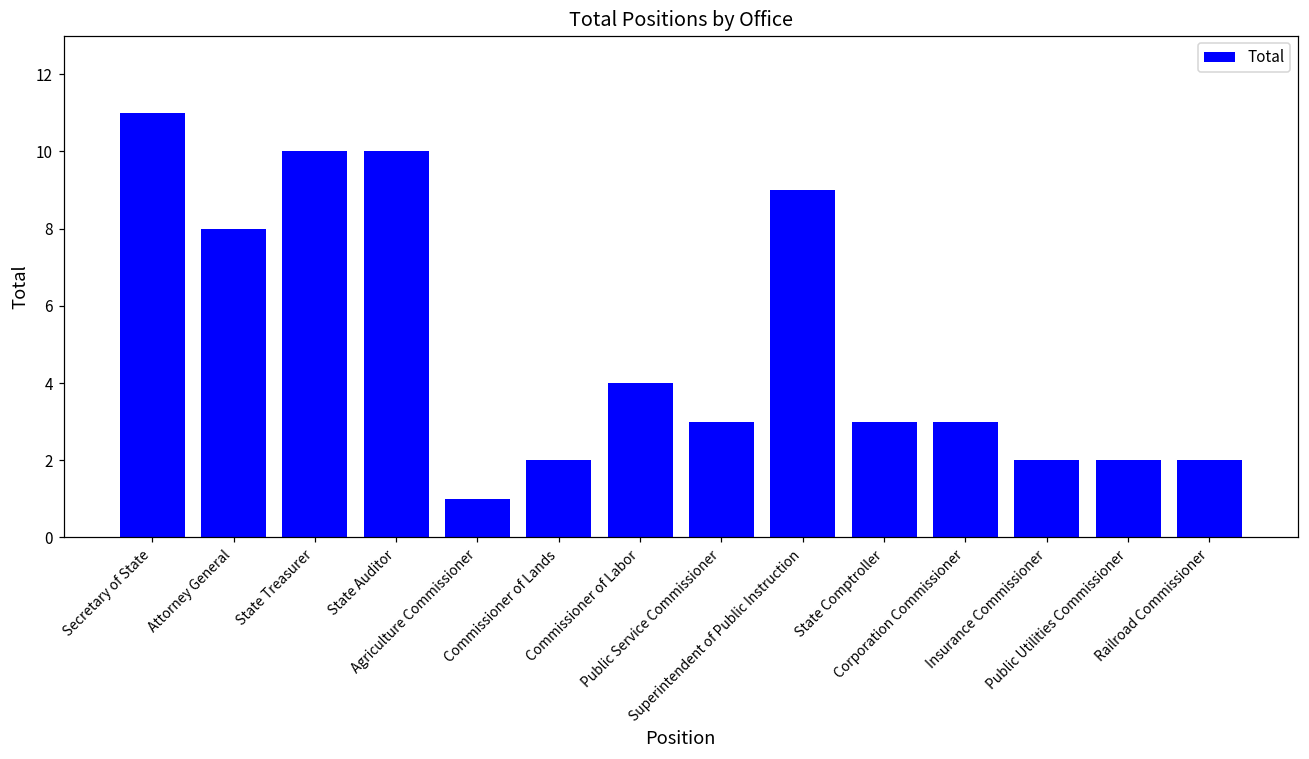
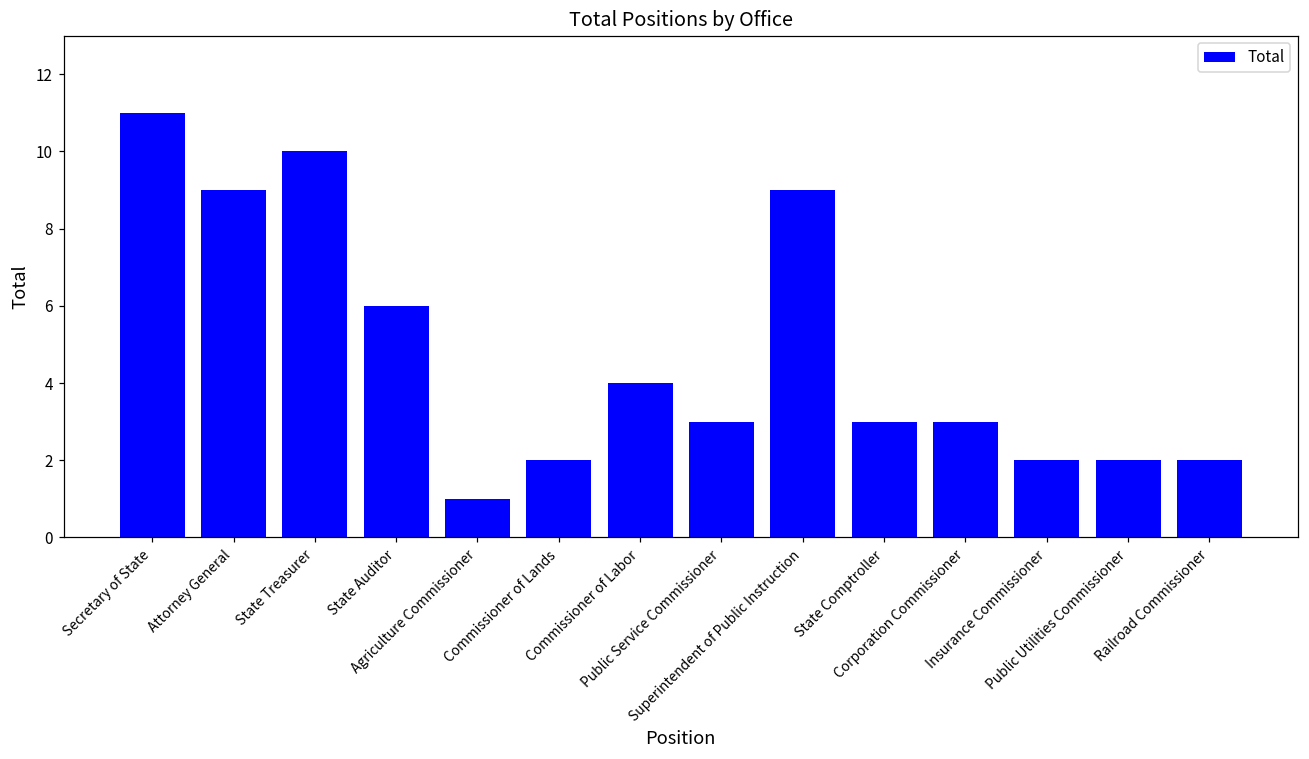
Attorney General: 8 -> 9
State Auditor: 10 -> 6
